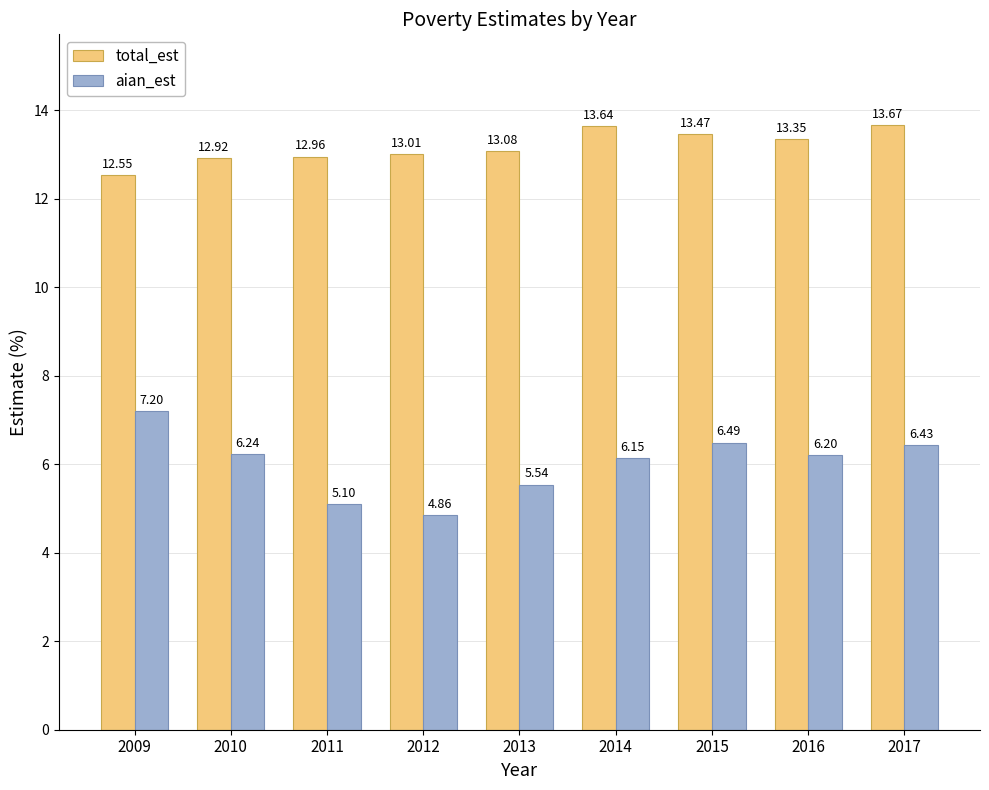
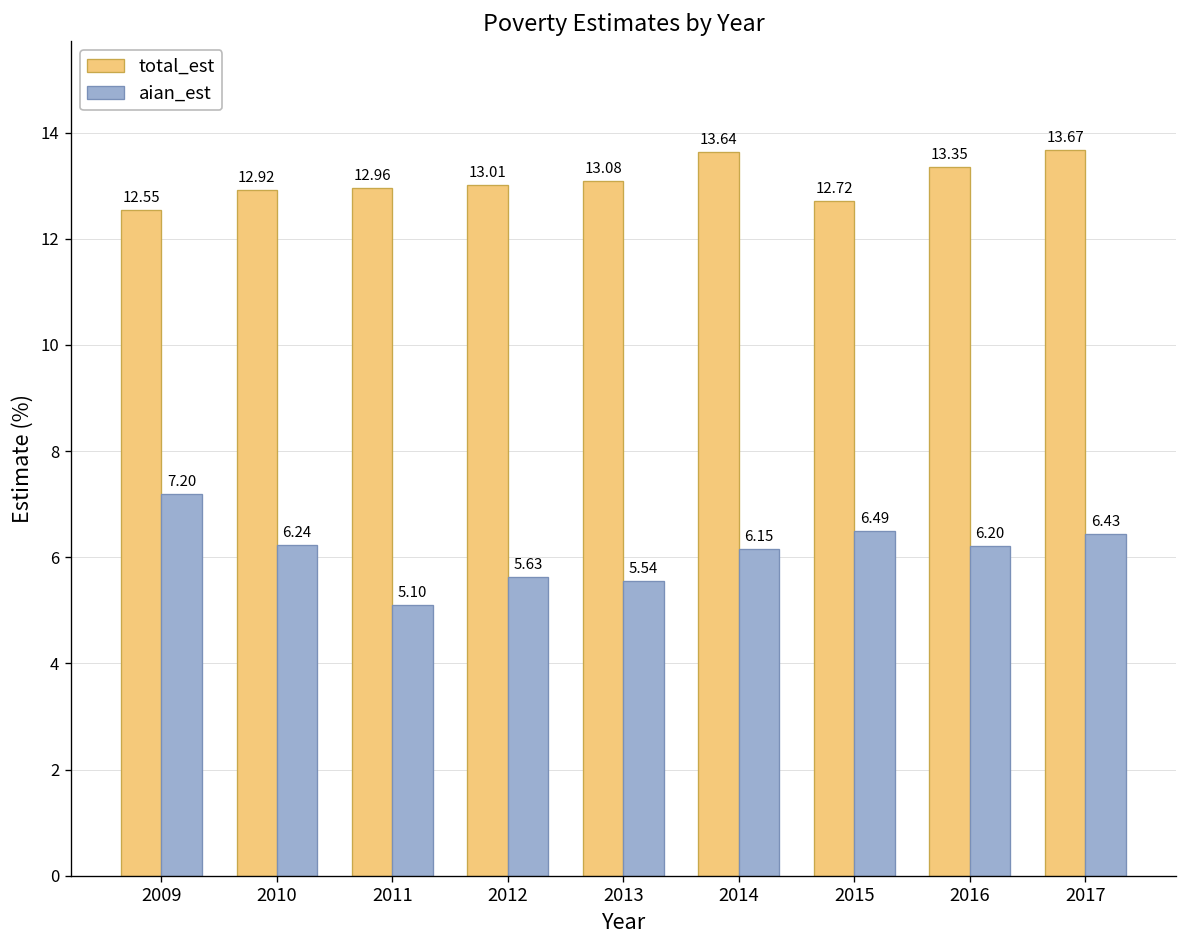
aian_est, 2012: 4.86 -> 5.63
total_est, 2015: 13.47 -> 12.72
